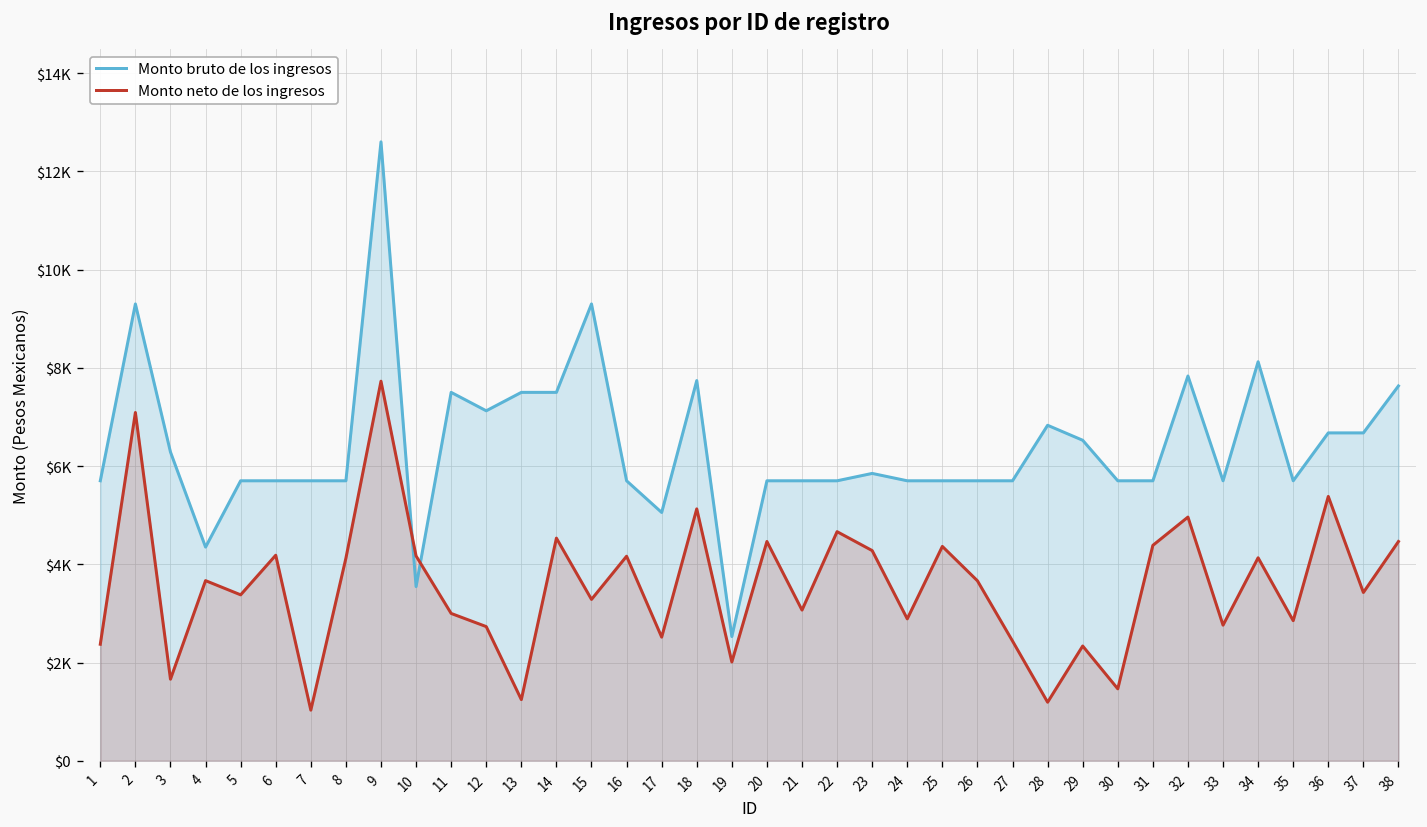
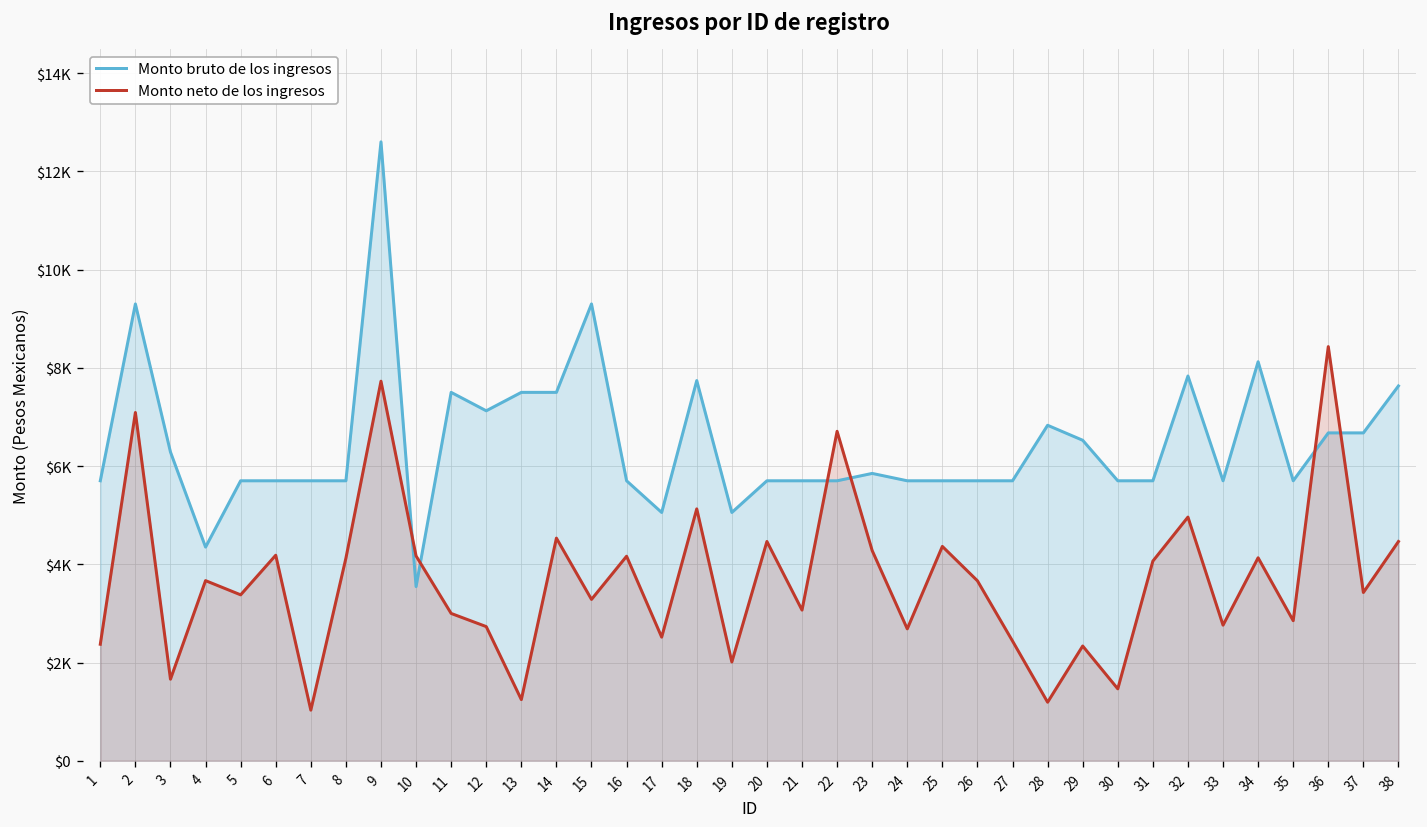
Monto bruto de los ingresos, 19: $2500 -> $5100
Monto neto de los ingresos, 22: $4700 -> $6700
Monto neto de los ingresos, 24: $2900 -> $2700
Monto neto de los ingresos, 31: $4400 -> $4100
Monto neto de los ingresos, 36: $5400 -> $8400
